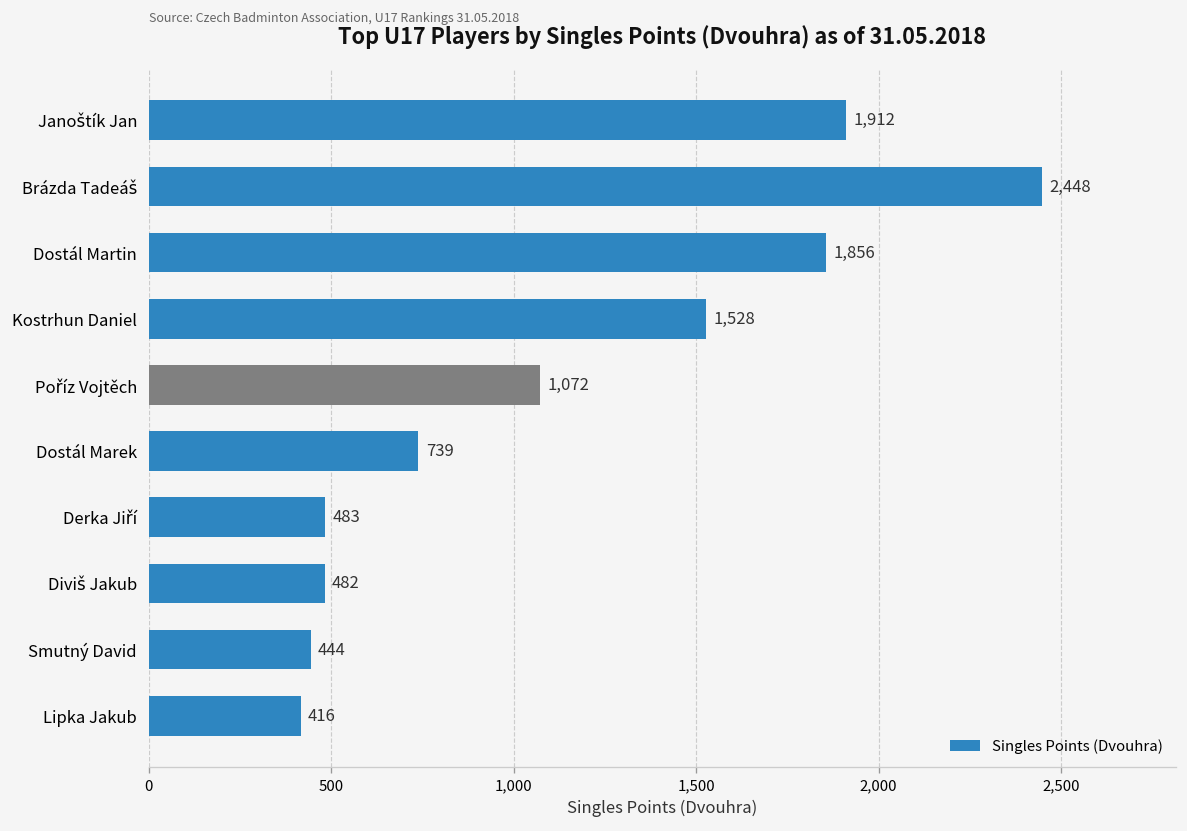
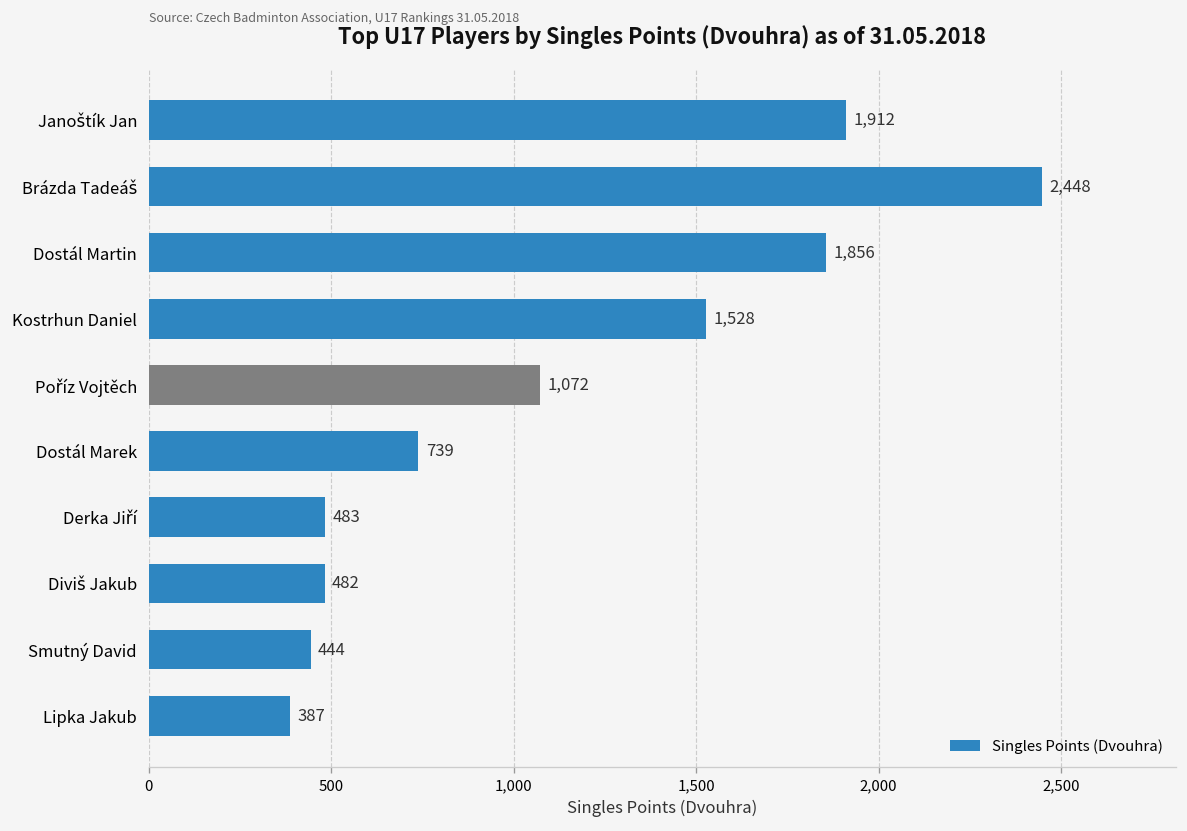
Lipka Jakub: 416 -> 387
